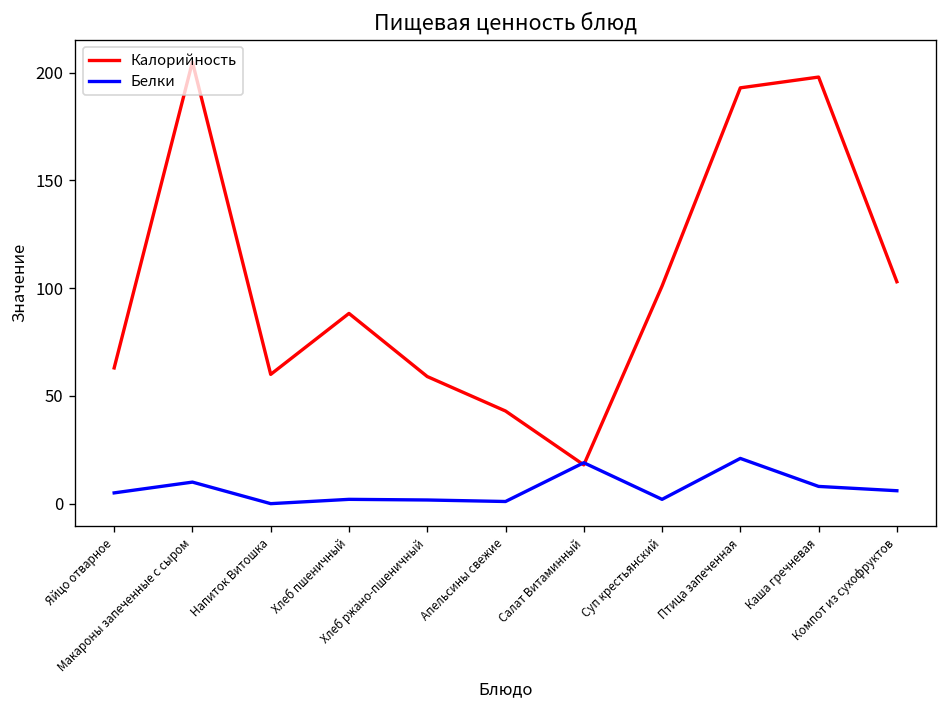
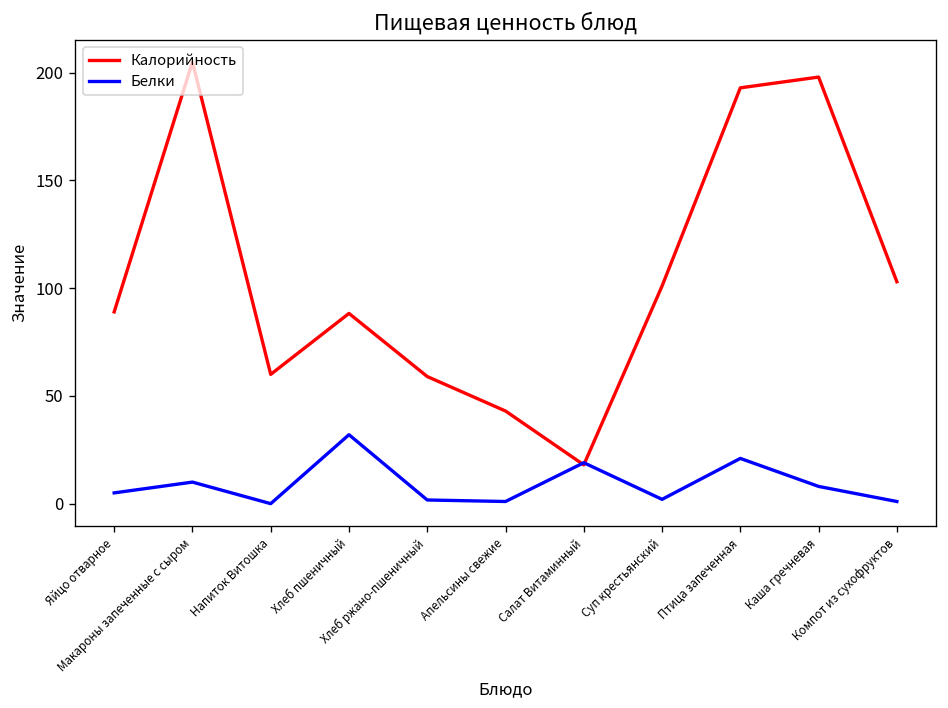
Калорийность, Яйцо отварное: 63 -> 89
Белки, Хлеб пшеничный: 2 -> 32
Белки, Компот из сухофруктов: 6 -> 1
